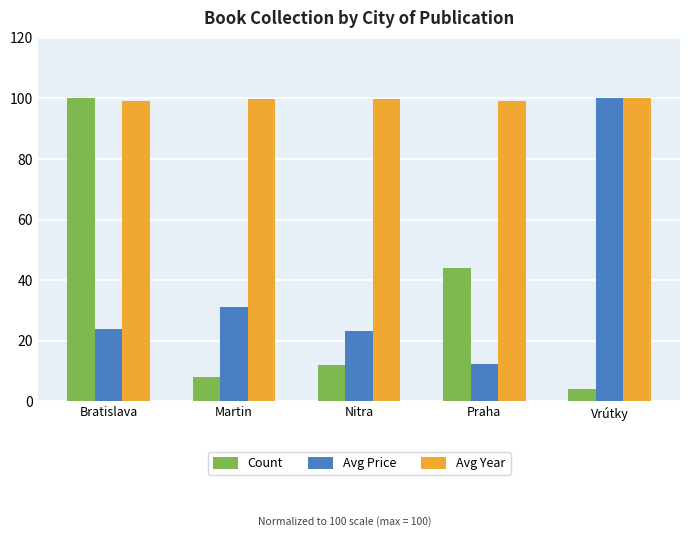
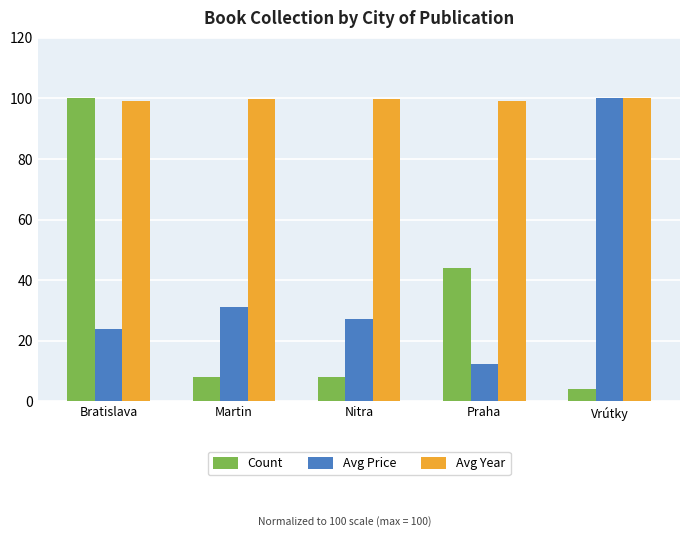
Count, Nitra: 12 -> 8
Avg Price, Nitra: 23 -> 27
